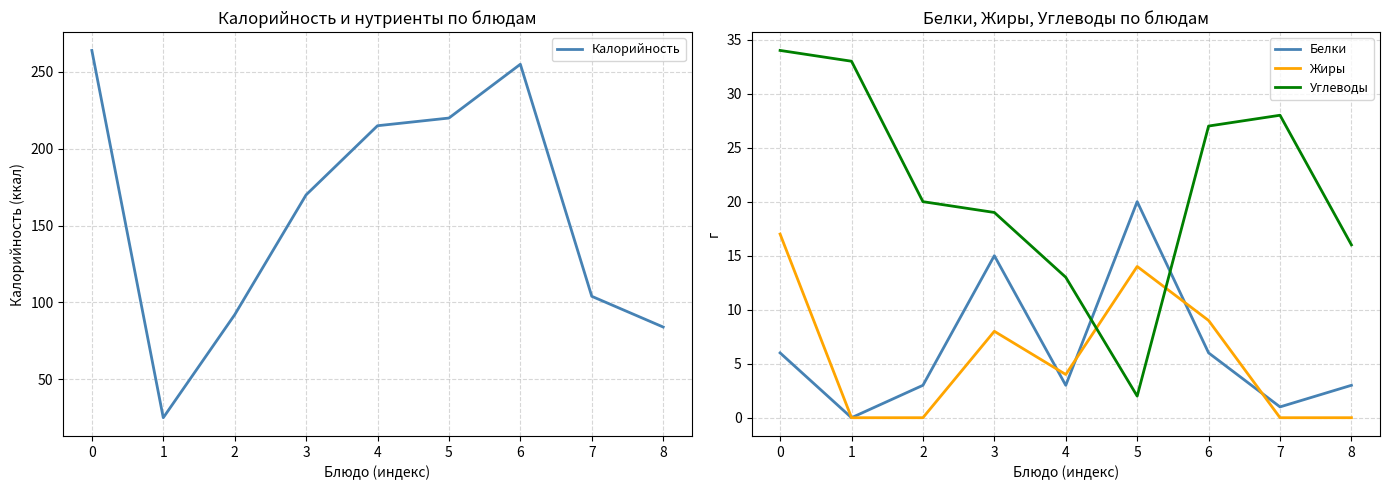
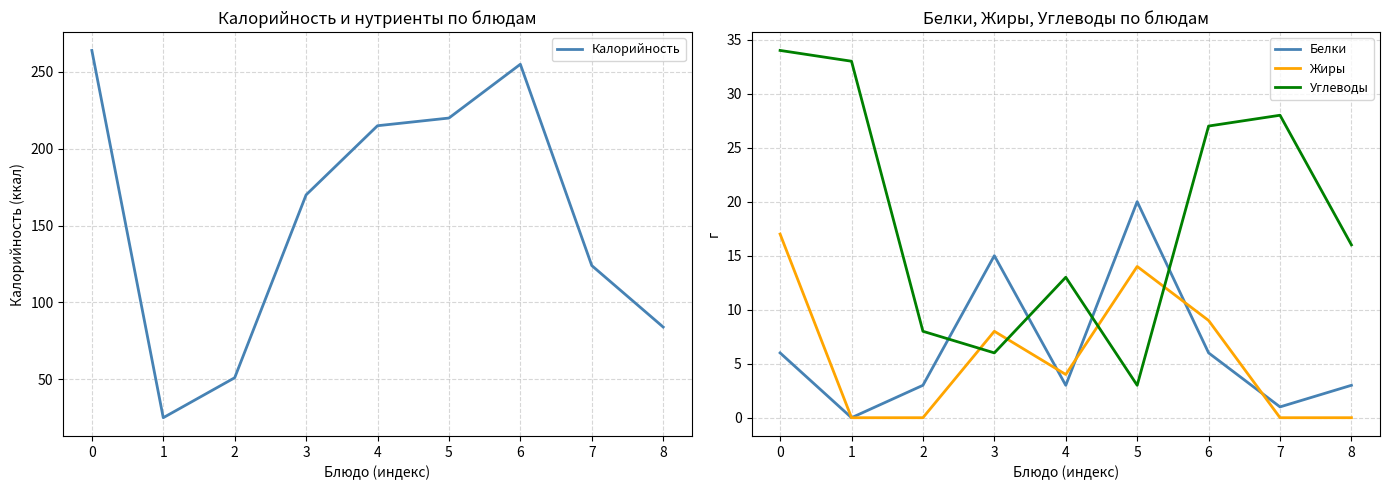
Калорийность и нутриенты по блюдам, 2: 92 -> 51
Калорийность и нутриенты по блюдам, 7: 104 -> 124
Белки, Жиры, Углеводы по блюдам, Углеводы, 2: 20 -> 8
Белки, Жиры, Углеводы по блюдам, Углеводы, 3: 19 -> 6
Белки, Жиры, Углеводы по блюдам, Углеводы, 5: 2 -> 3
